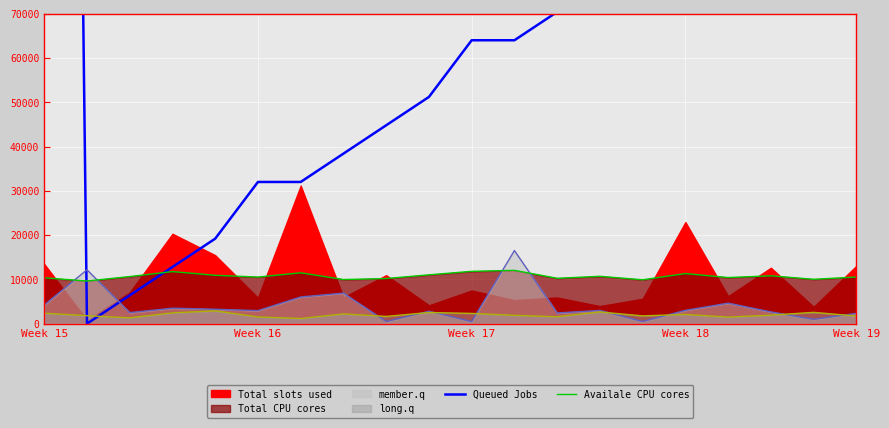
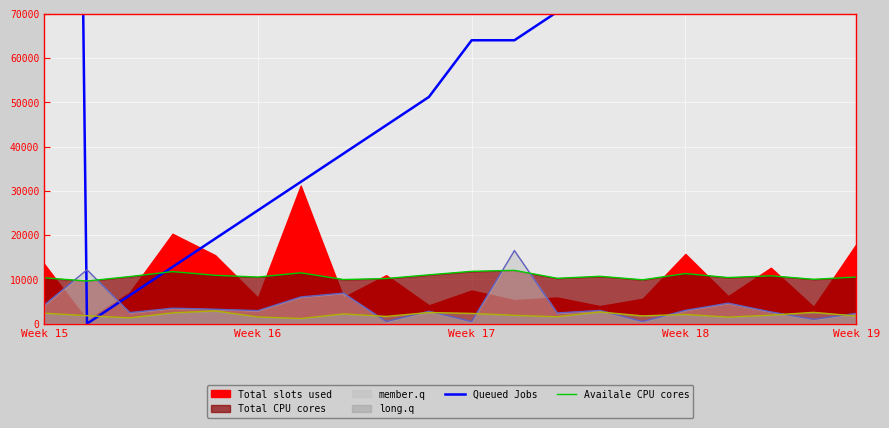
Queued Jobs, Week 16: 32000 -> 26000
Total slots used, Week 18: 23000 -> 16000
Total slots used, Week 19: 13000 -> 18000
